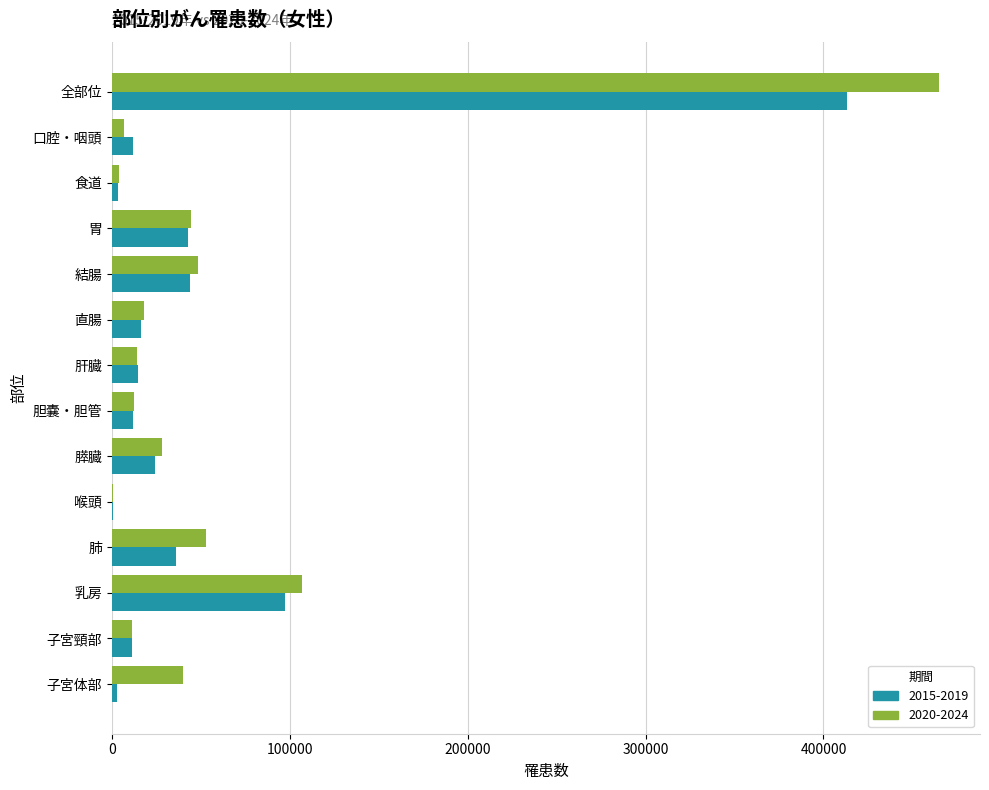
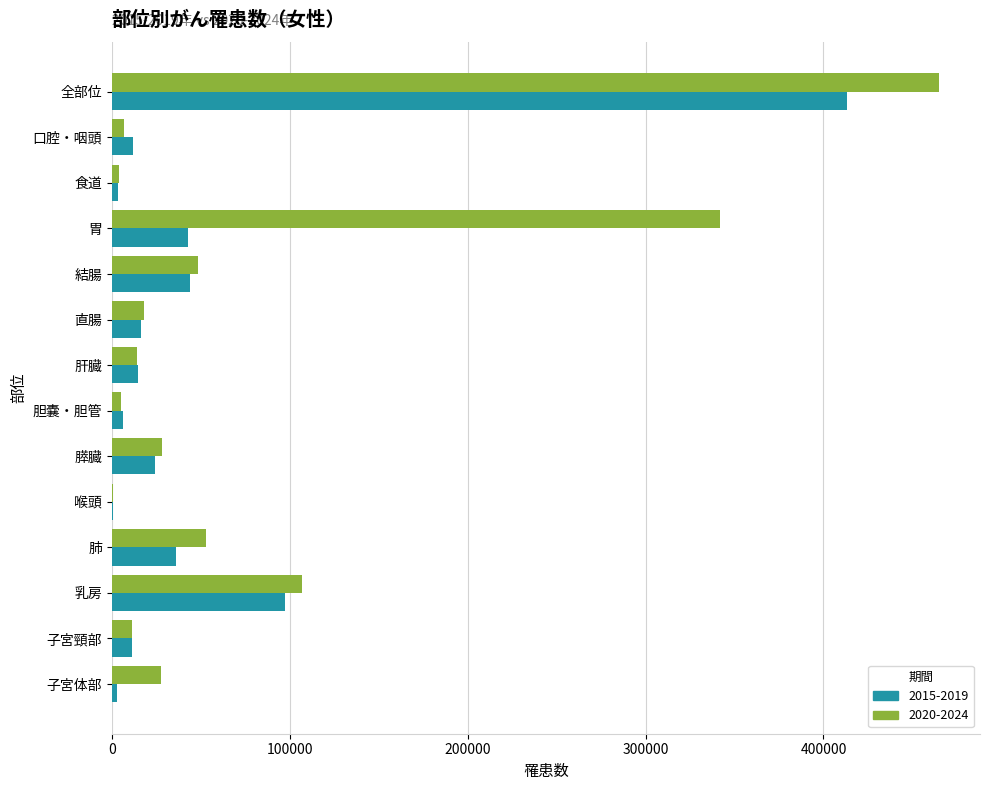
2020-2024, 胃: 45000 -> 342000
2020-2024, 胆嚢・胆管: 12000 -> 5000
2015-2019, 胆嚢・胆管: 12000 -> 6000
2020-2024, 子宮体部: 40000 -> 28000
